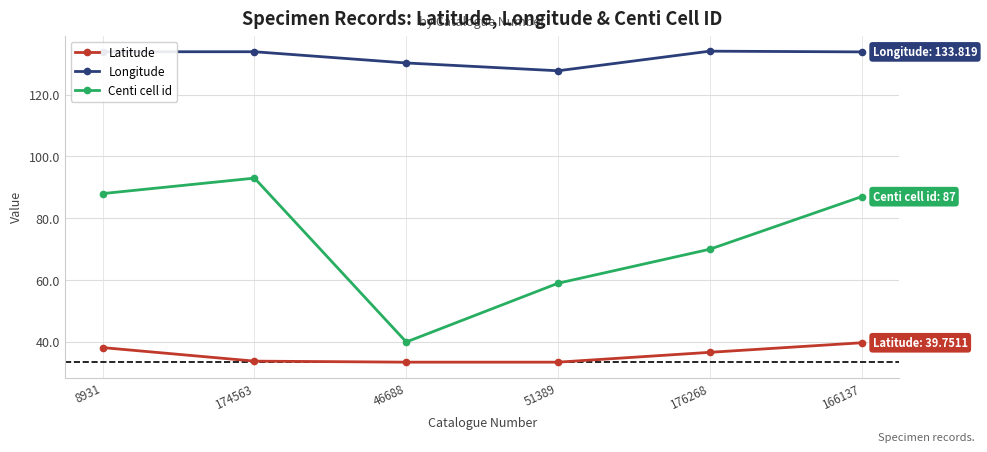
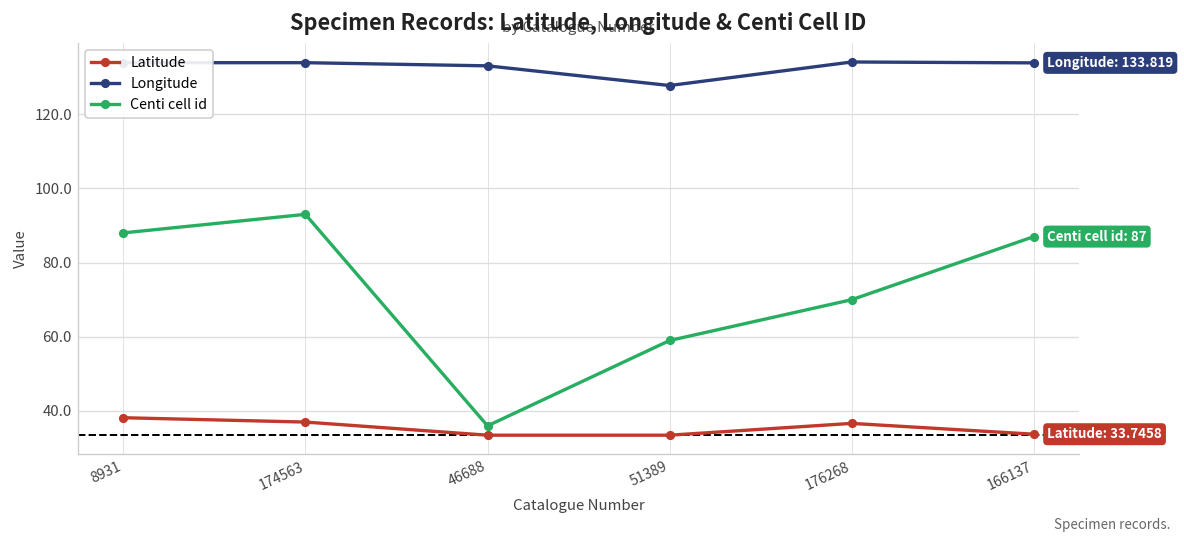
Latitude, 174563: 34 -> 37
Longitude, 46688: 130 -> 133
Centi cell id, 46688: 40 -> 36
Latitude, 166137: 39.7511 -> 33.7458
